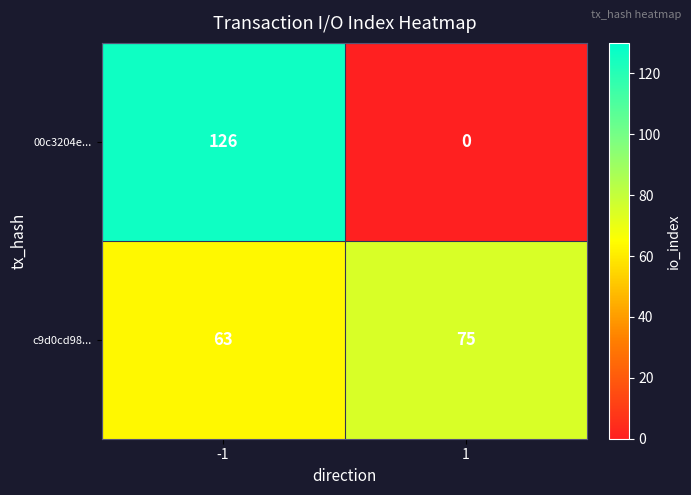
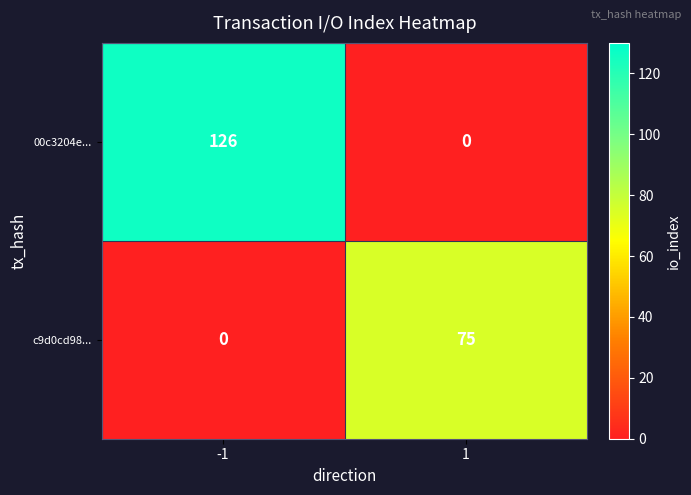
c9d0cd98..., -1: 63 -> 0
